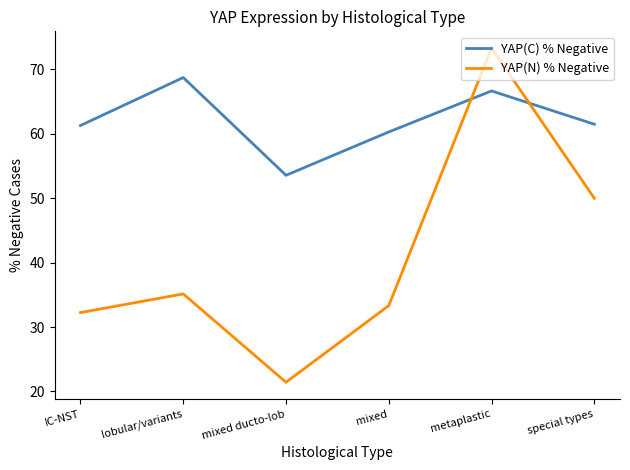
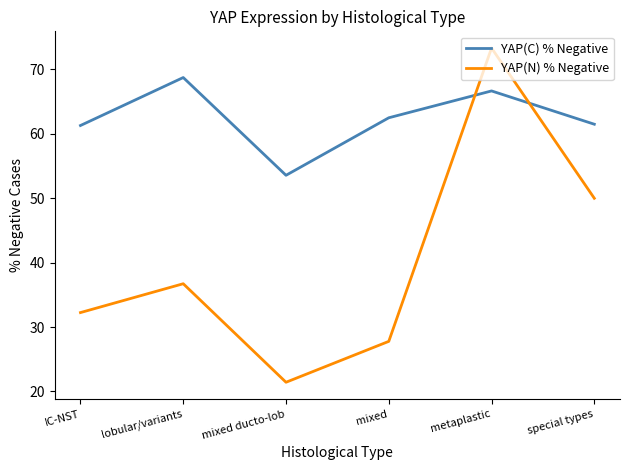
YAP(N) % Negative, lobular/variants: 35 -> 37
YAP(C) % Negative, mixed: 60 -> 63
YAP(N) % Negative, mixed: 33 -> 28
